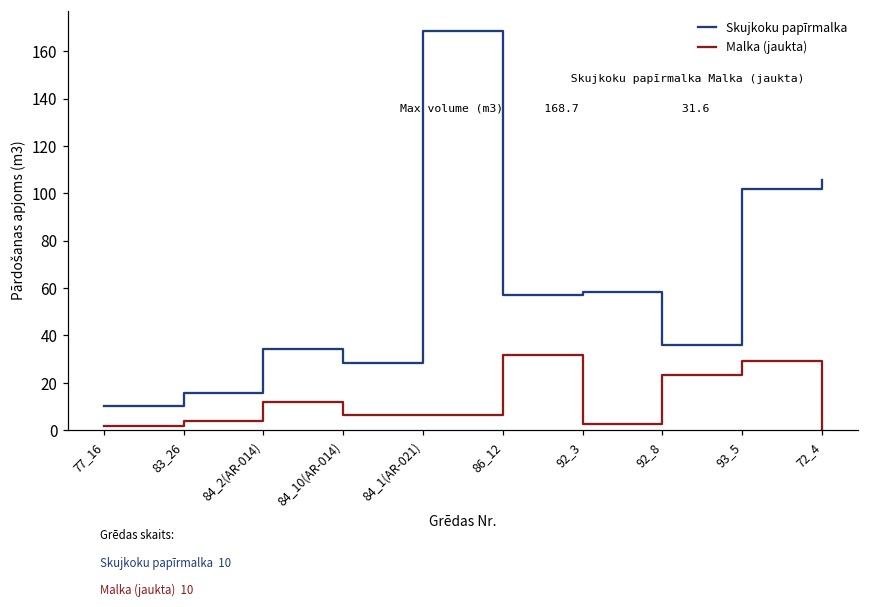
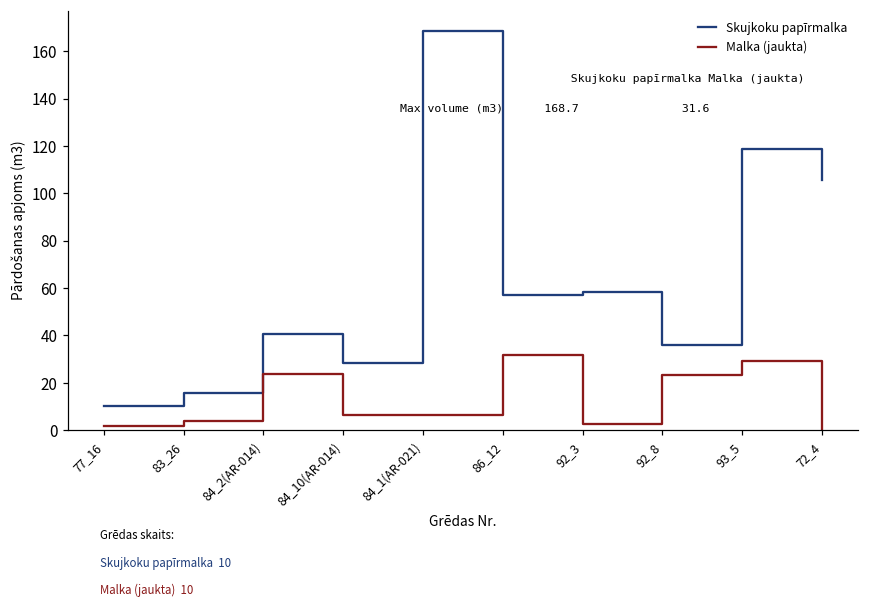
Skujkoku papīrmalka, 84_2(AR-014): 34 -> 40
Malka (jaukta), 84_2(AR-014): 12 -> 24
Skujkoku papīrmalka, 93_5: 102 -> 119
